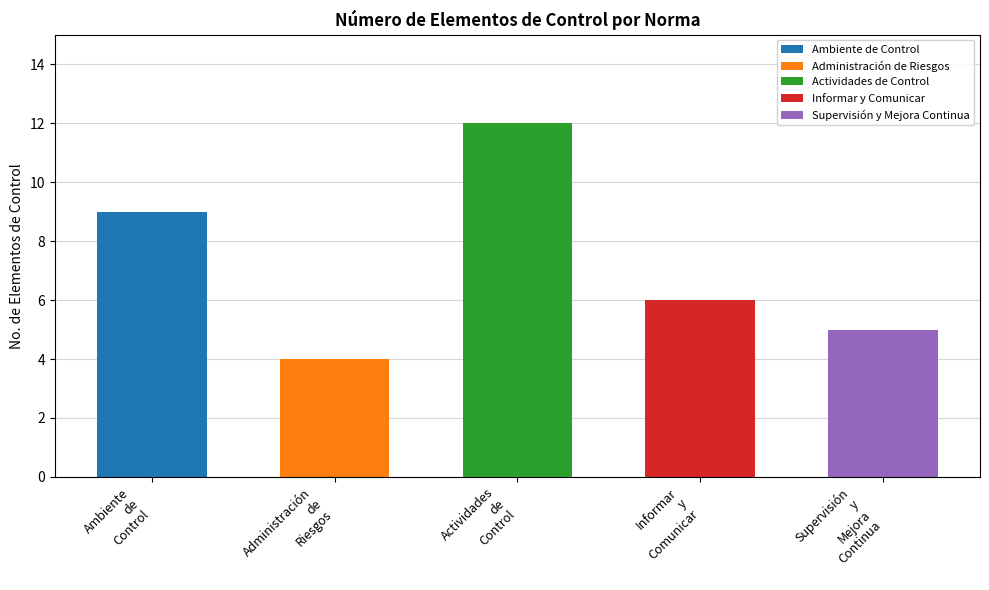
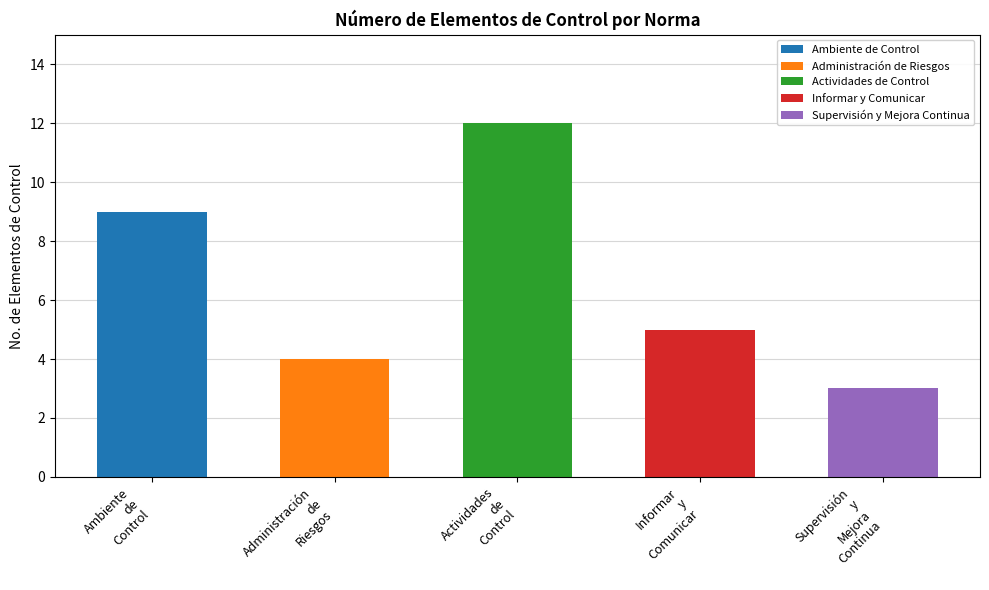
Informar y Comunicar: 6 -> 5
Supervisión y Mejora Continua: 5 -> 3
